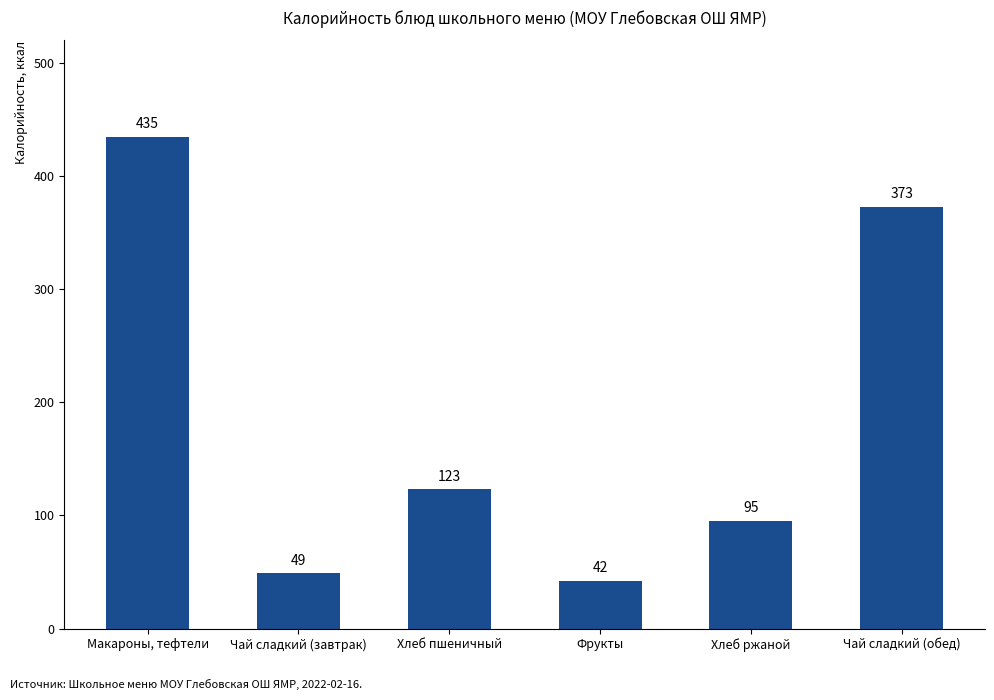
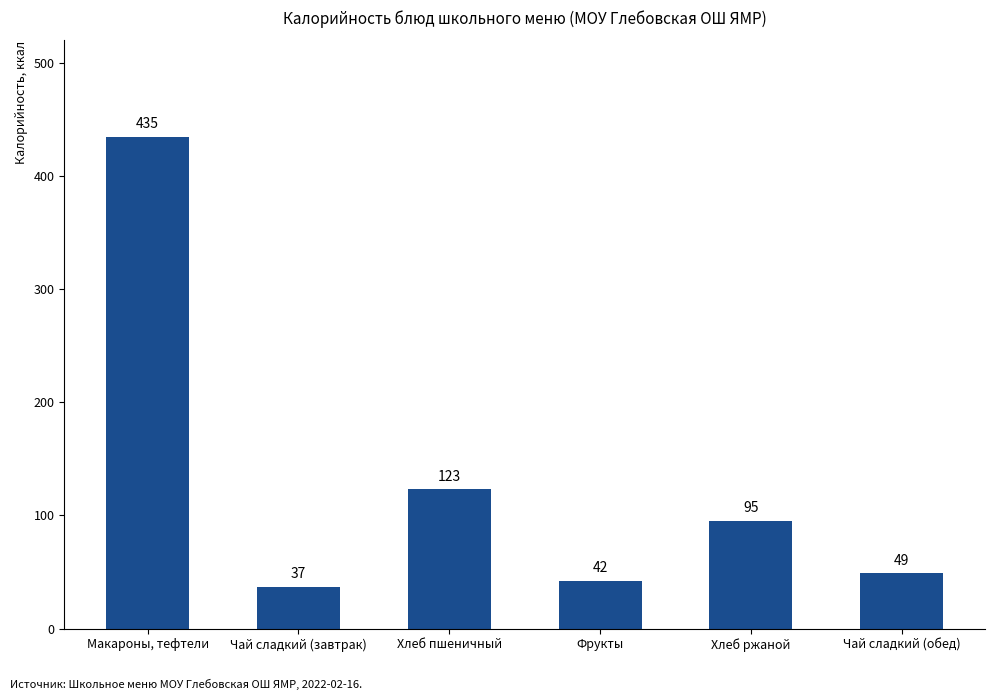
Чай сладкий (завтрак): 49 -> 37
Чай сладкий (обед): 373 -> 49
